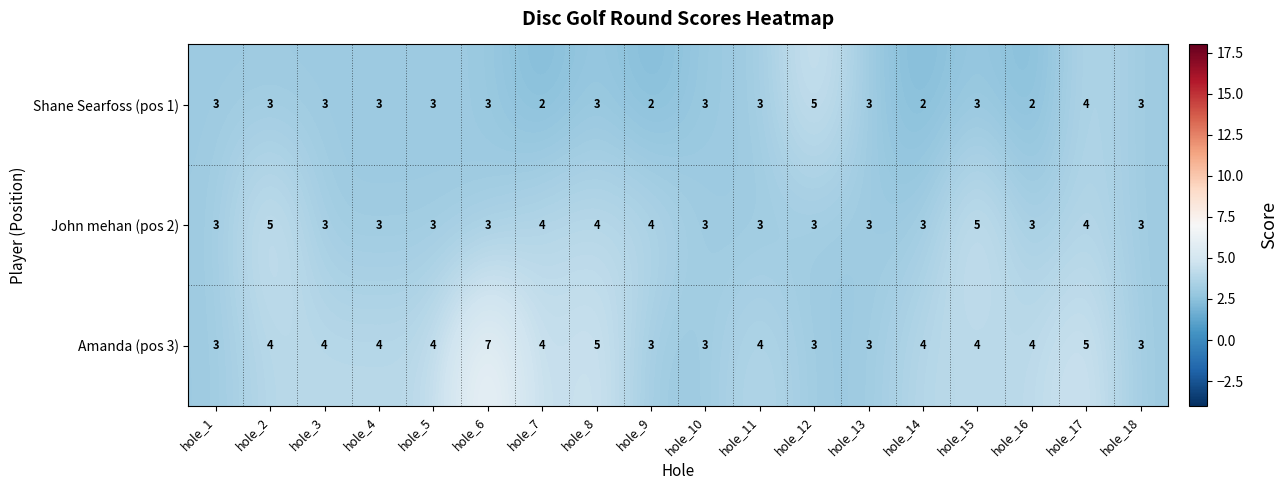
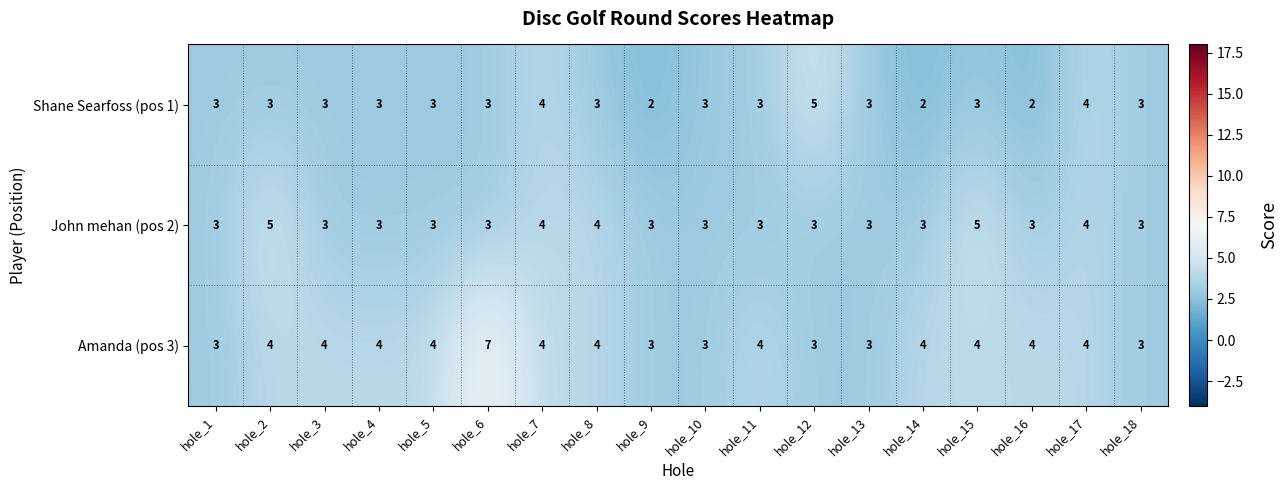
Shane Searfoss (pos 1), hole_7: 2 -> 4
John mehan (pos 2), hole_9: 4 -> 3
Amanda (pos 3), hole_8: 5 -> 4
Amanda (pos 3), hole_17: 5 -> 4
